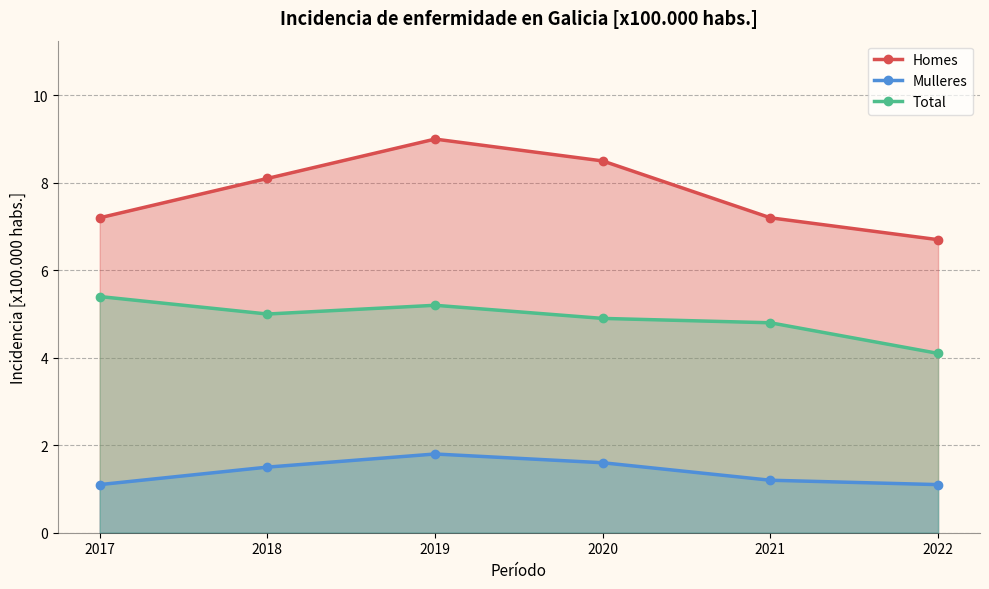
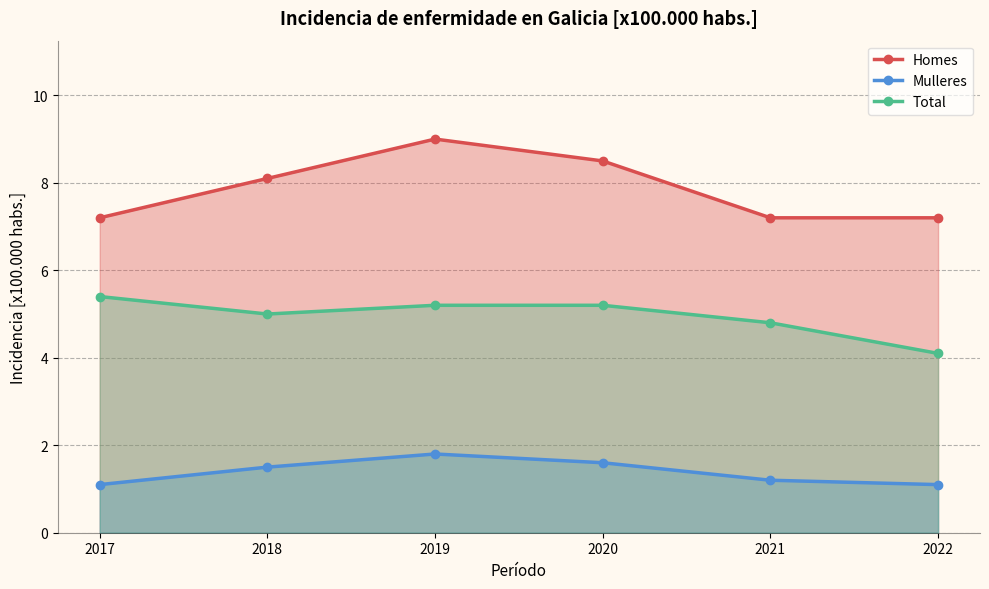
Total, 2020: 4.9 -> 5.2
Homes, 2022: 6.7 -> 7.2
